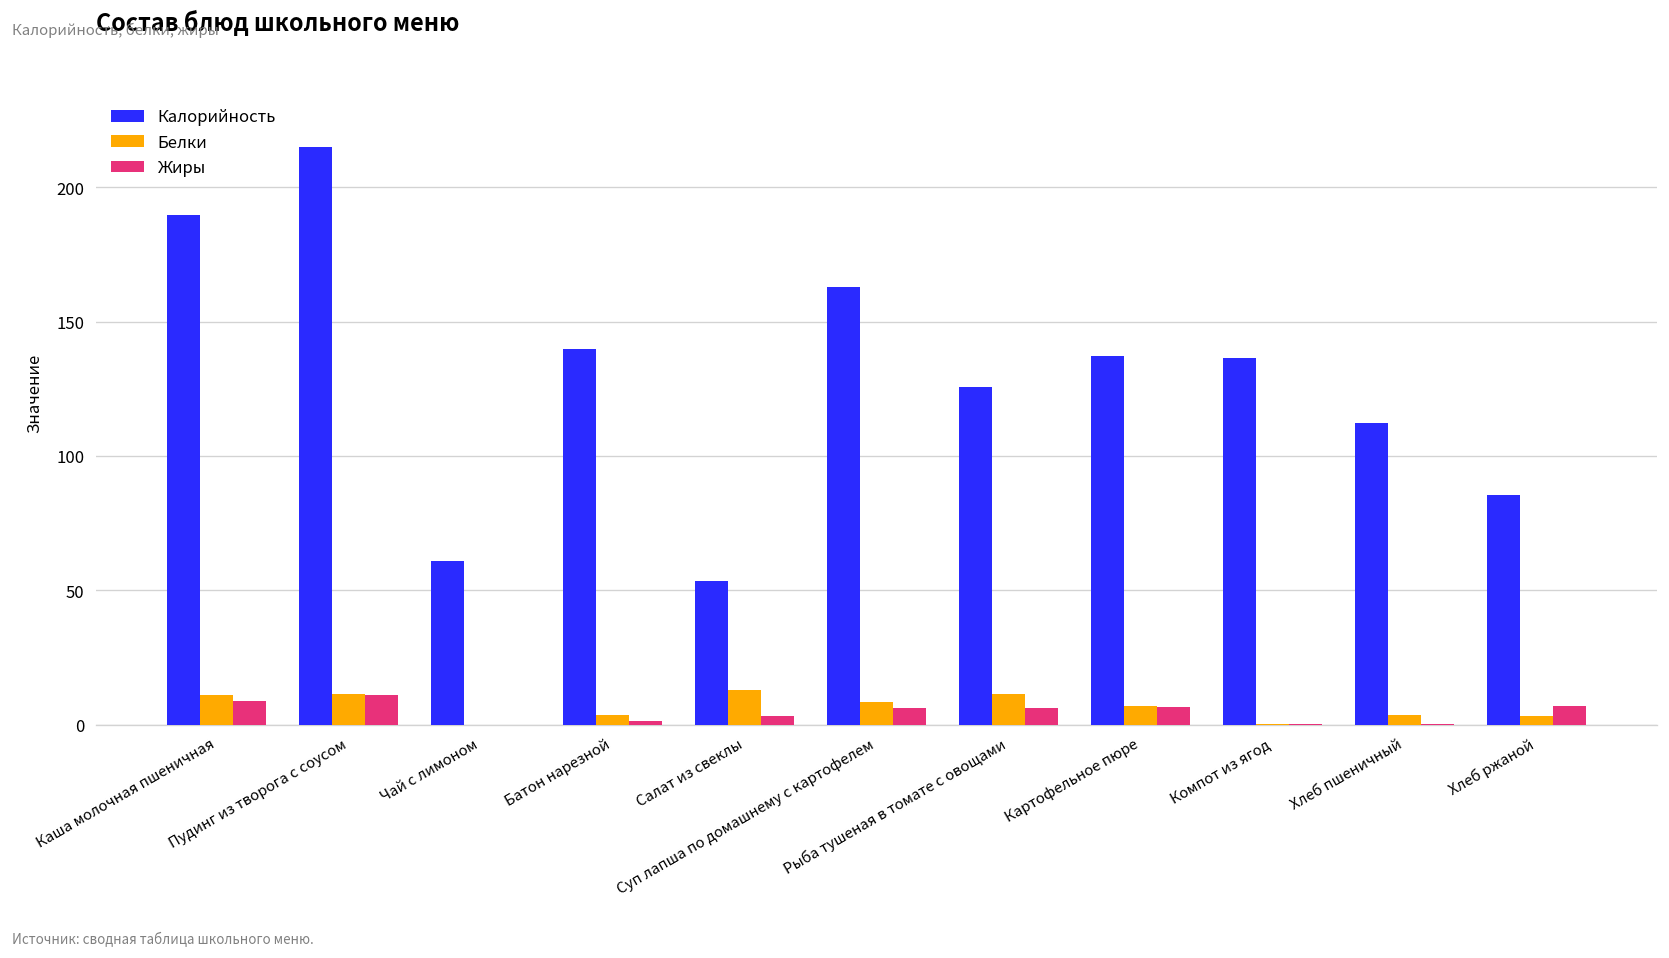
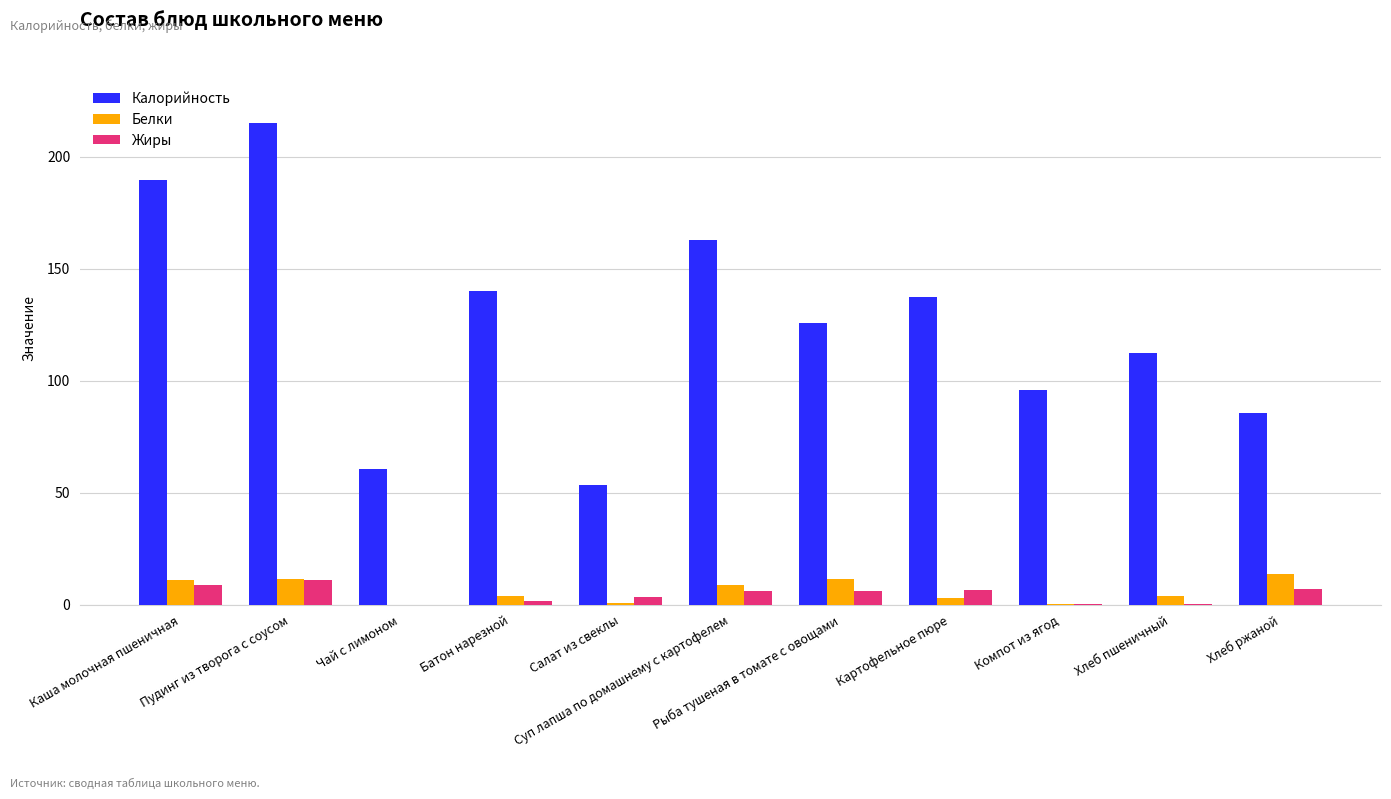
Белки, Салат из свеклы: 13 -> 1
Белки, Картофельное пюре: 7 -> 3
Калорийность, Компот из ягод: 137 -> 96
Белки, Хлеб ржаной: 3 -> 14
